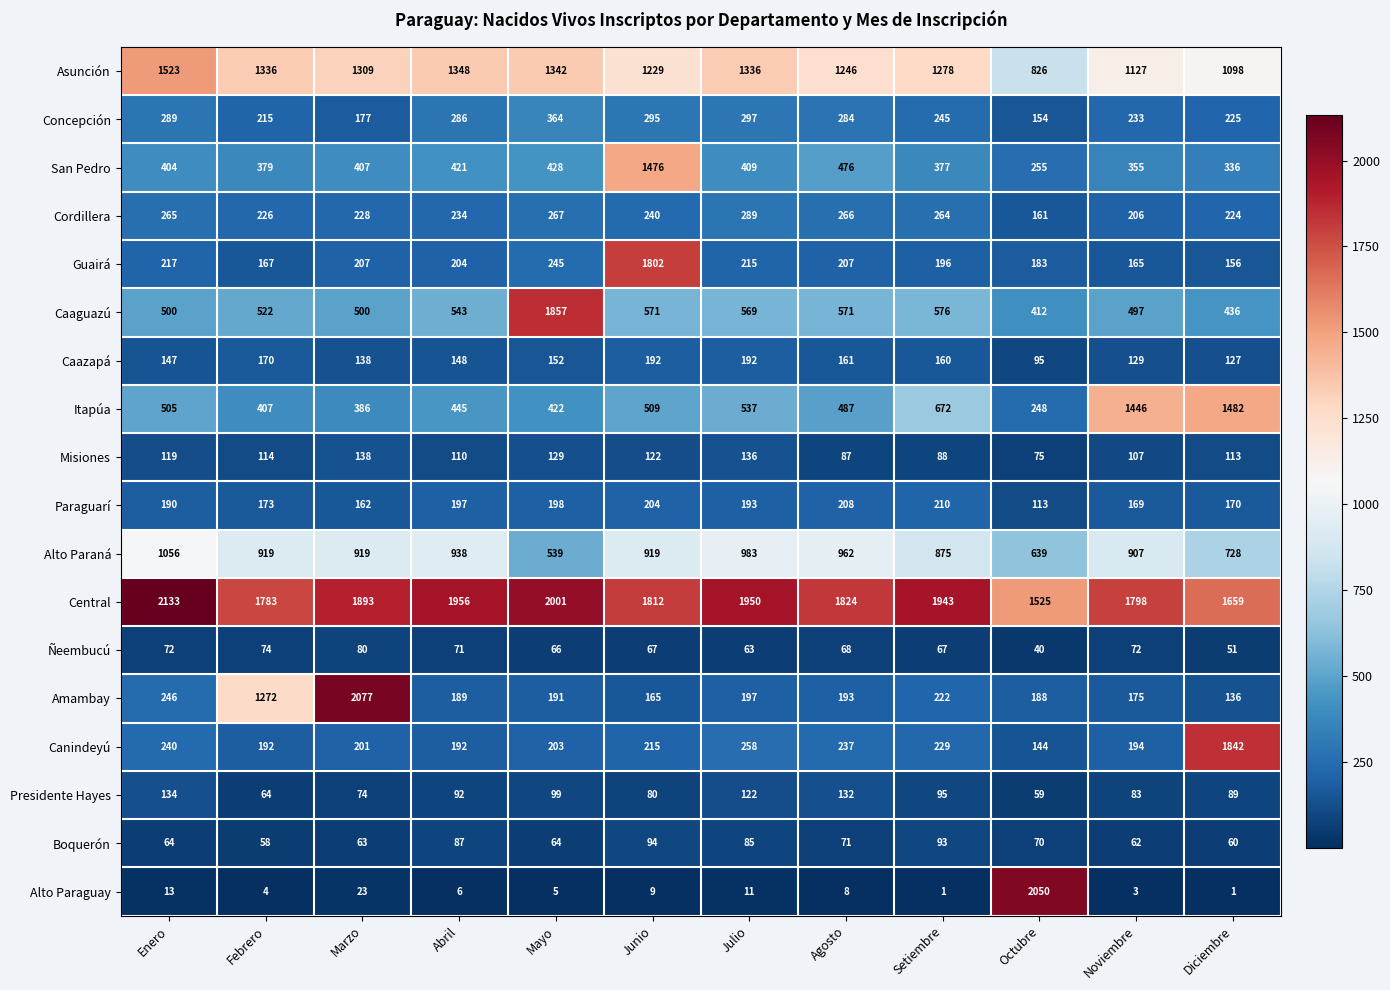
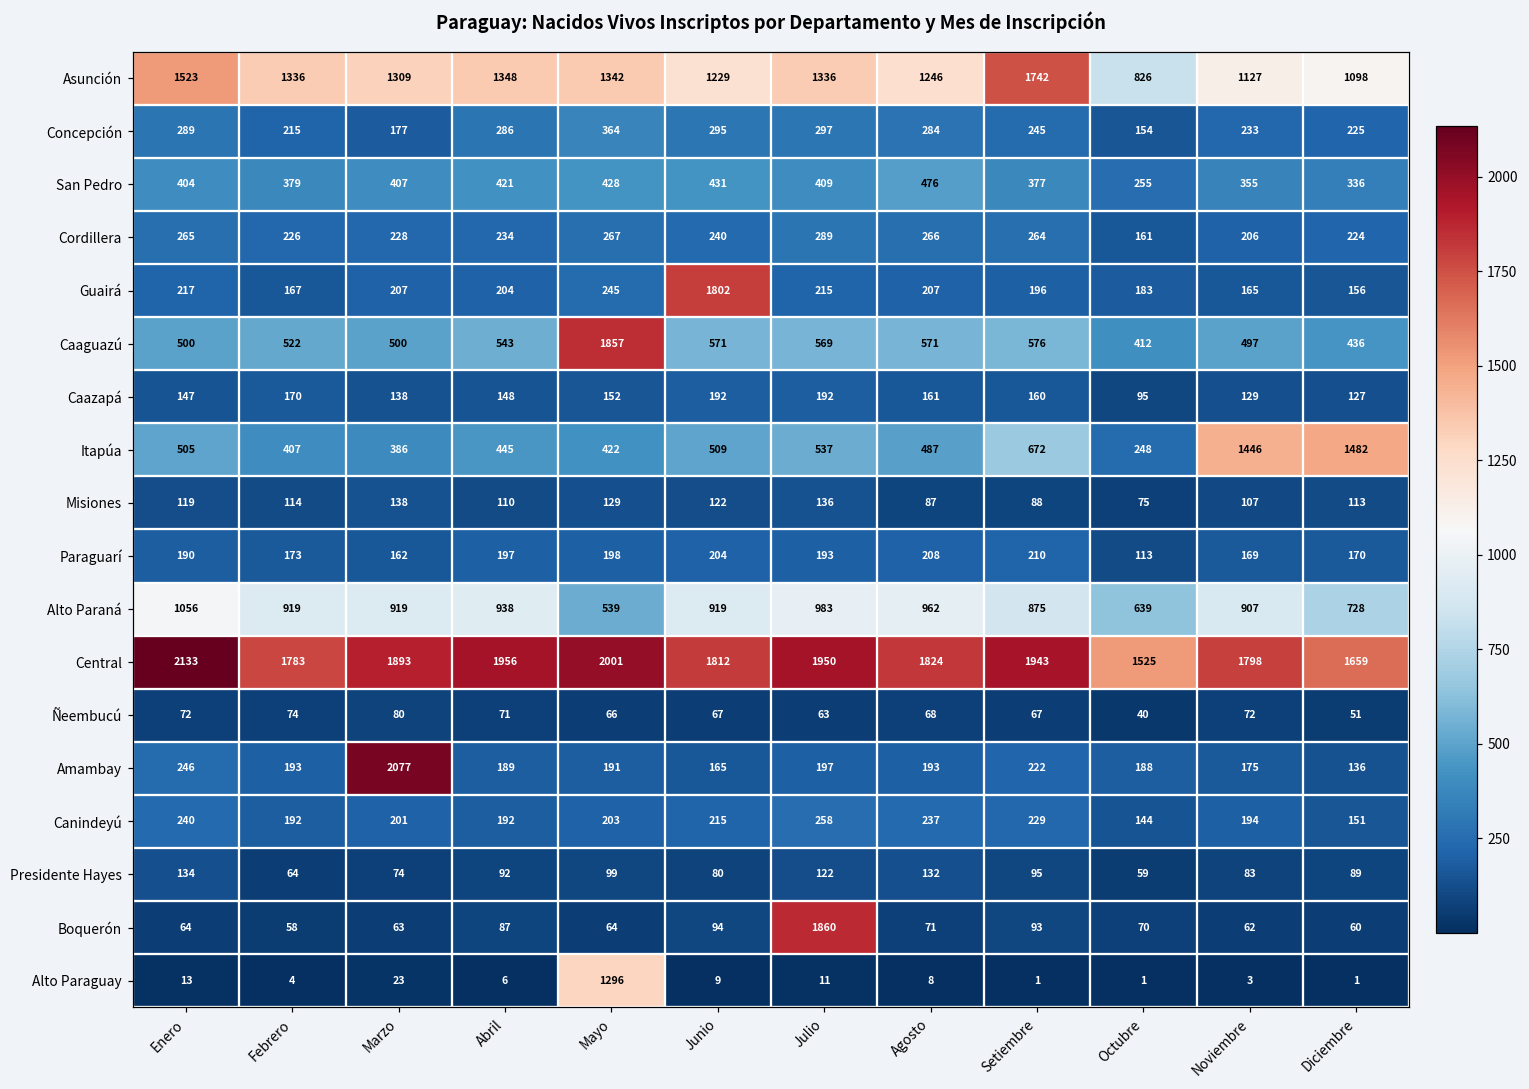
Asunción, Setiembre: 1278 -> 1742
San Pedro, Junio: 1476 -> 431
Amambay, Febrero: 1272 -> 193
Canindeyú, Diciembre: 1842 -> 151
Boquerón, Julio: 85 -> 1860
Alto Paraguay, Mayo: 5 -> 1296
Alto Paraguay, Octubre: 2050 -> 1
